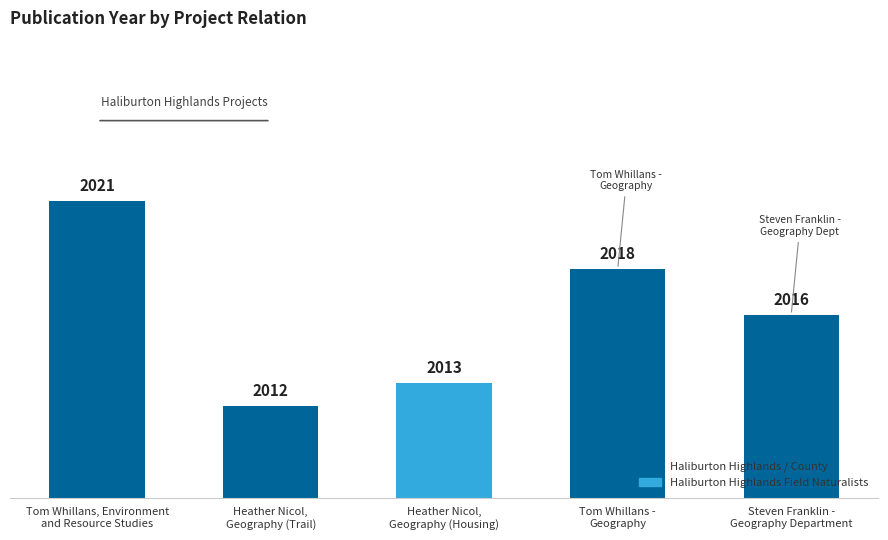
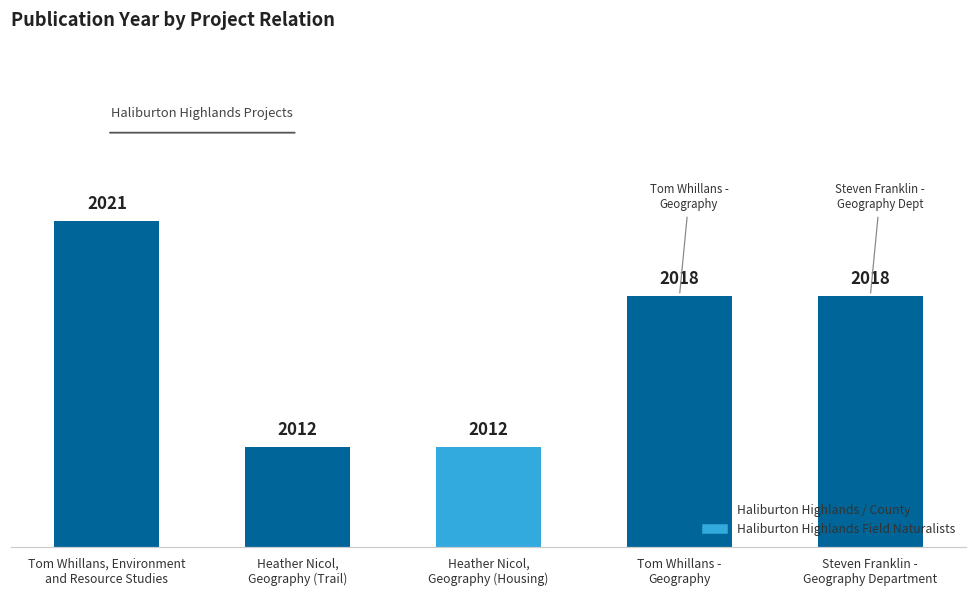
Heather Nicol, Geography (Housing): 2013 -> 2012
Steven Franklin - Geography Department: 2016 -> 2018
